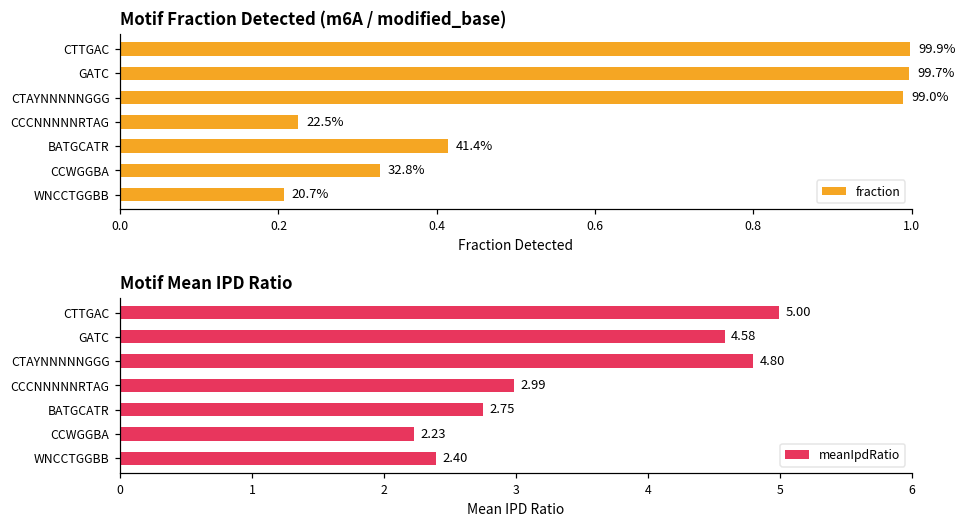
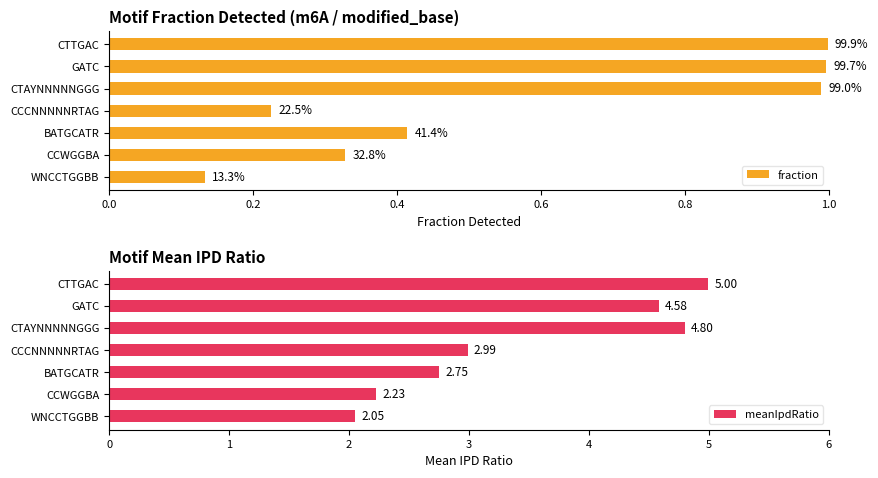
Motif Fraction Detected (m6A / modified_base), WNCCTGGBB: 20.7% -> 13.3%
Motif Mean IPD Ratio, WNCCTGGBB: 2.40 -> 2.05
